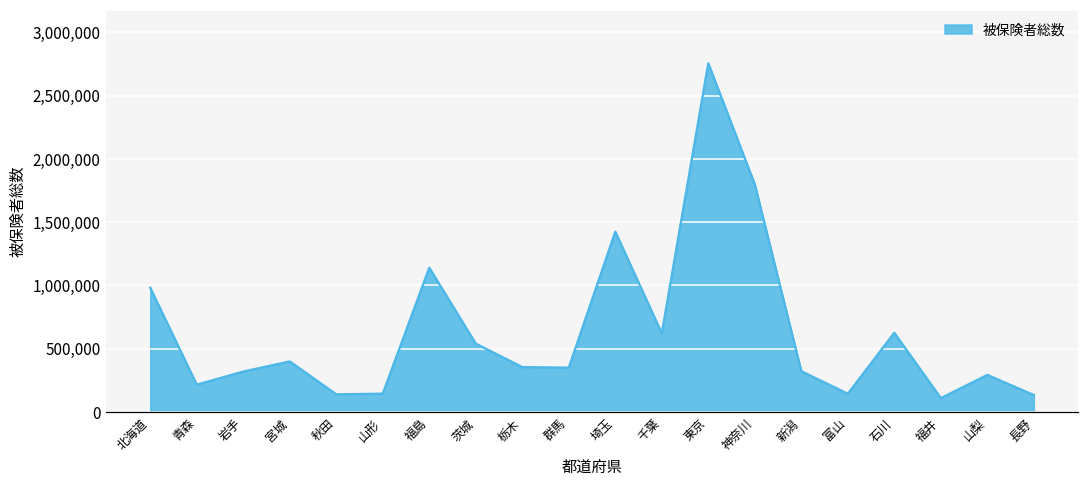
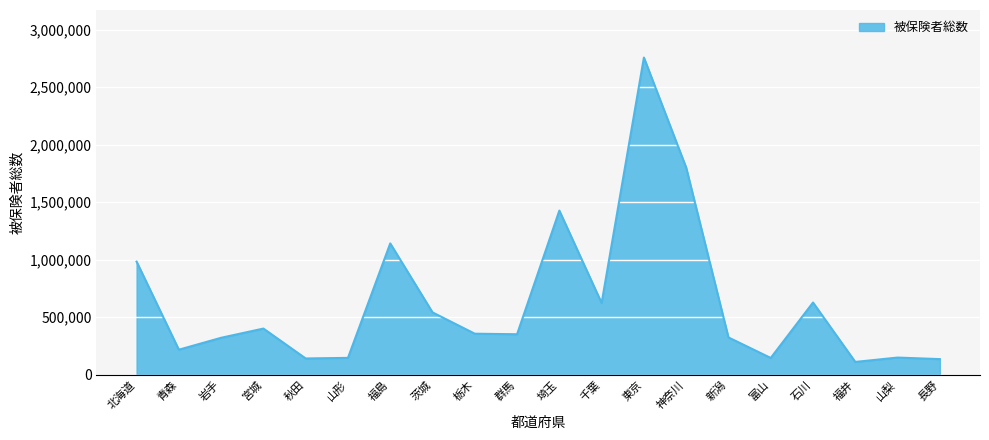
山梨: 290,000 -> 150,000
